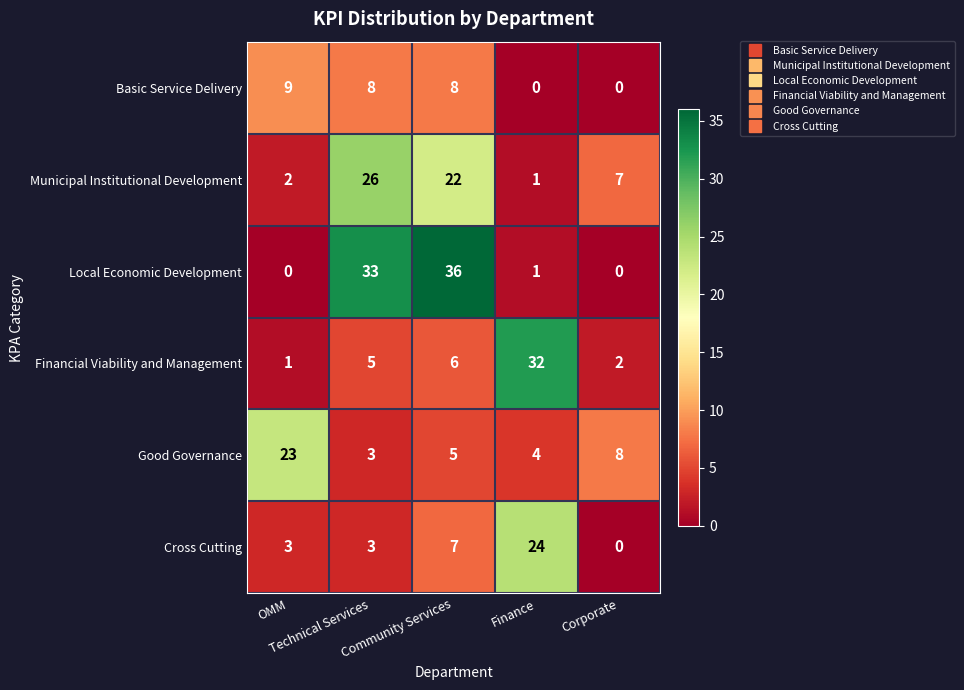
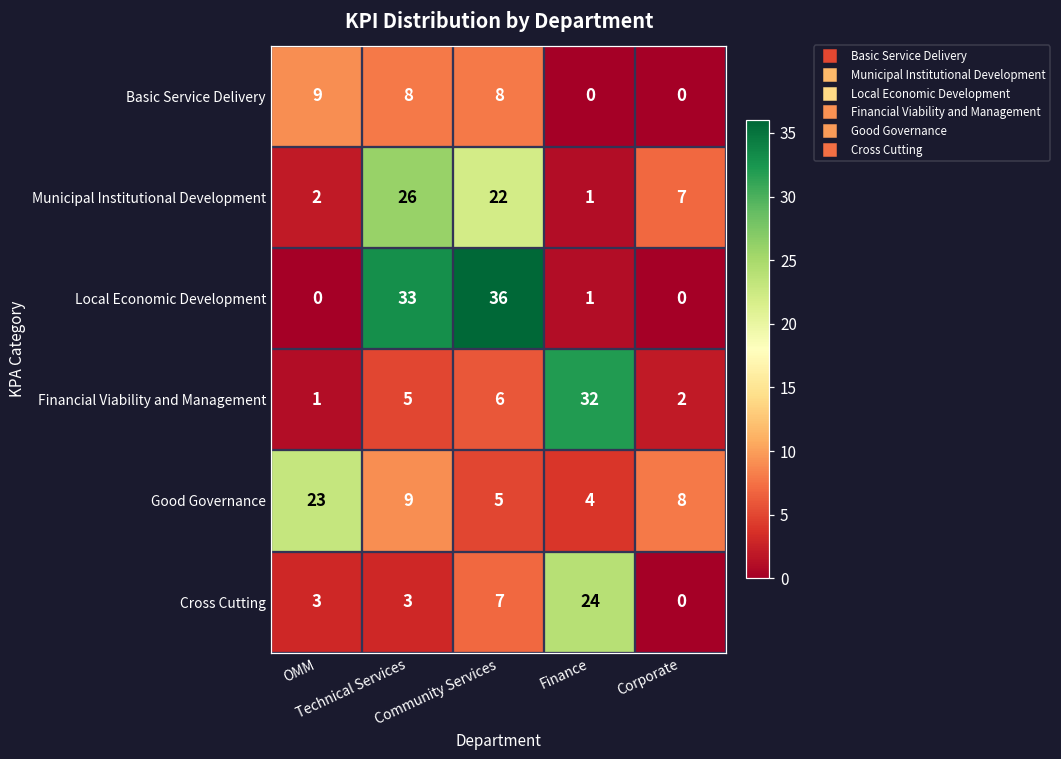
Good Governance, Technical Services: 3 -> 9
